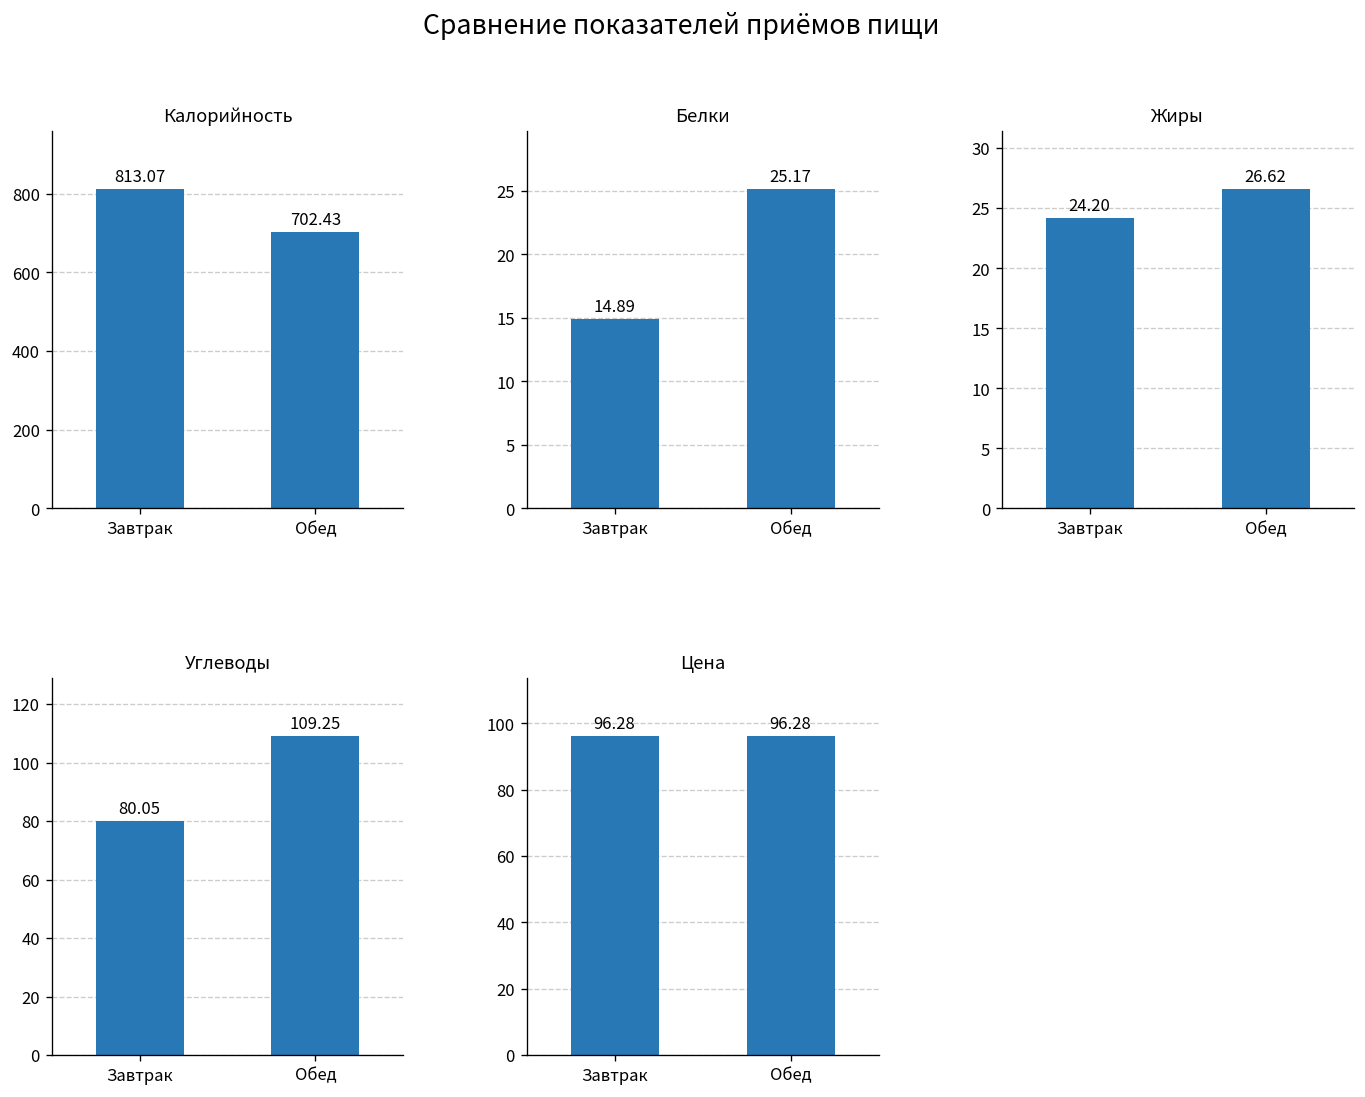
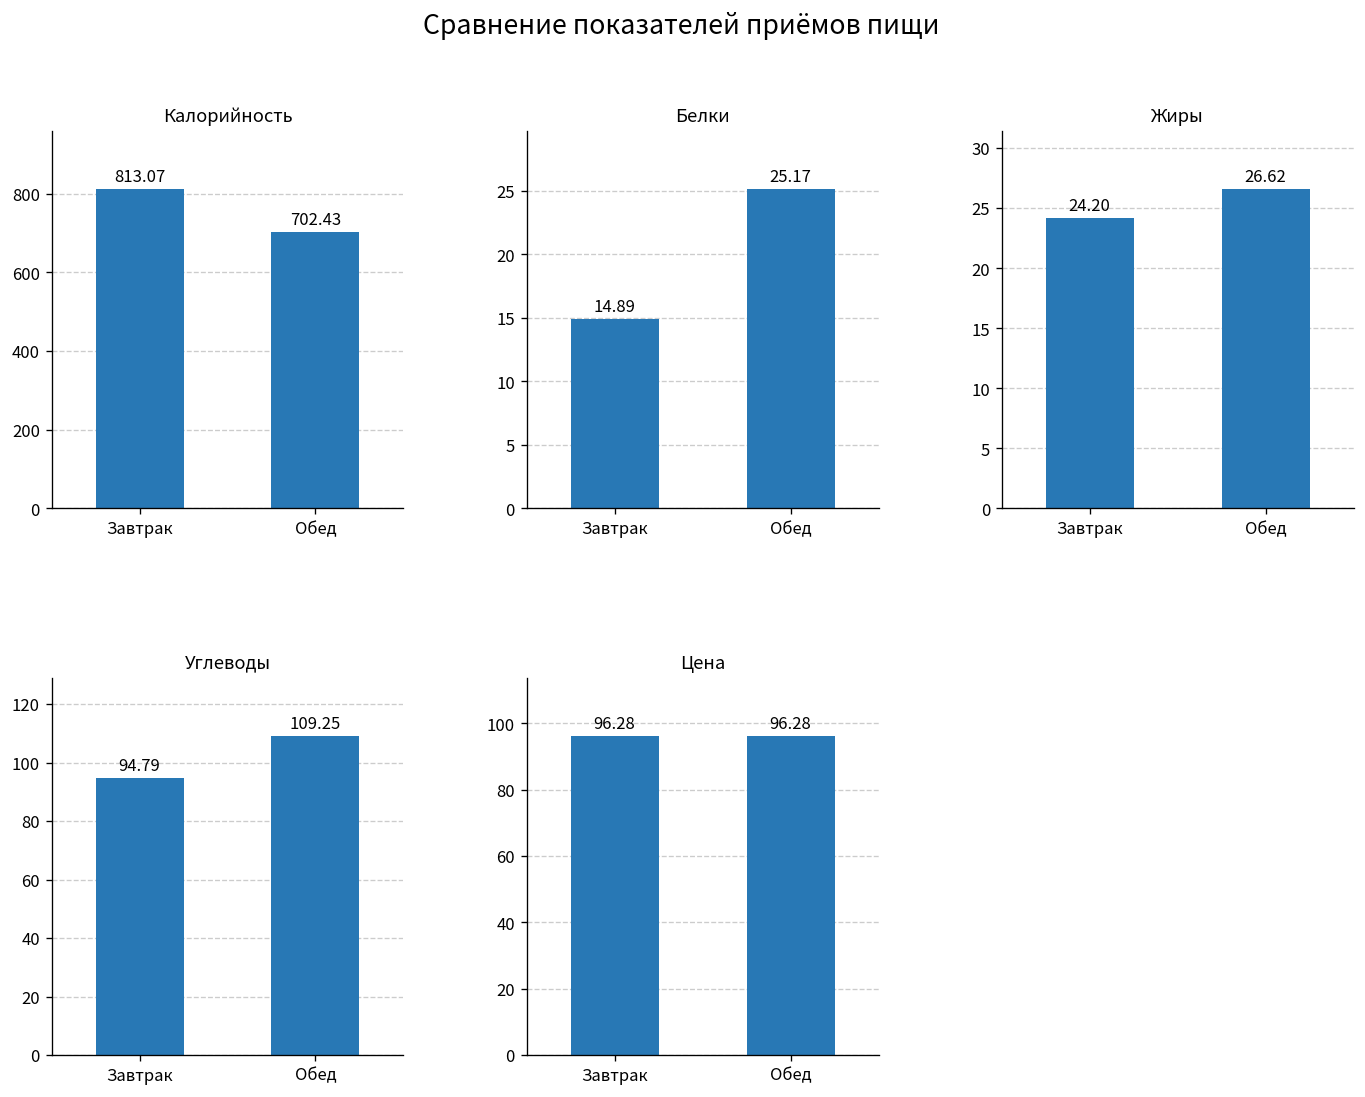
Углеводы, Завтрак: 80.05 -> 94.79
